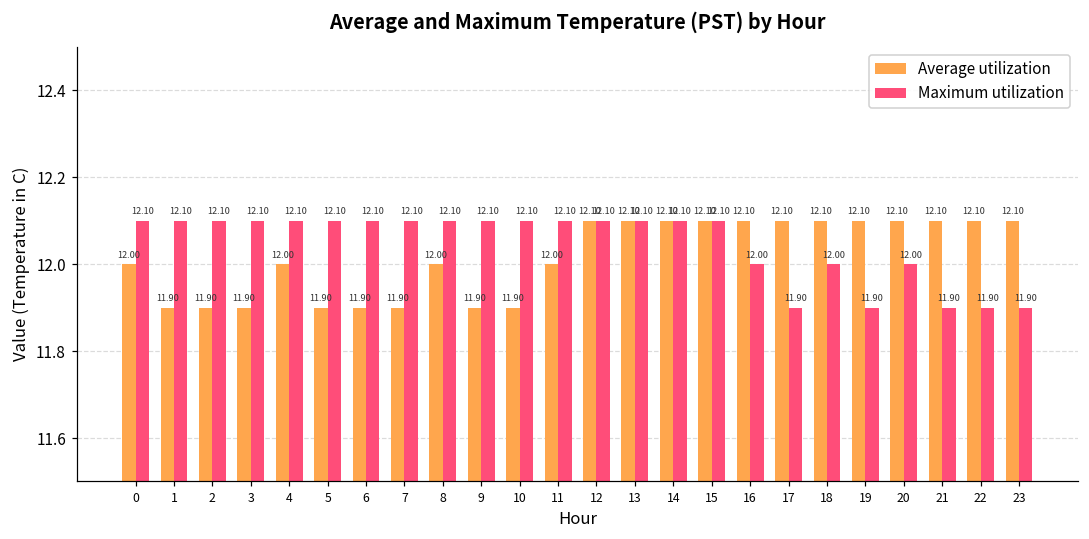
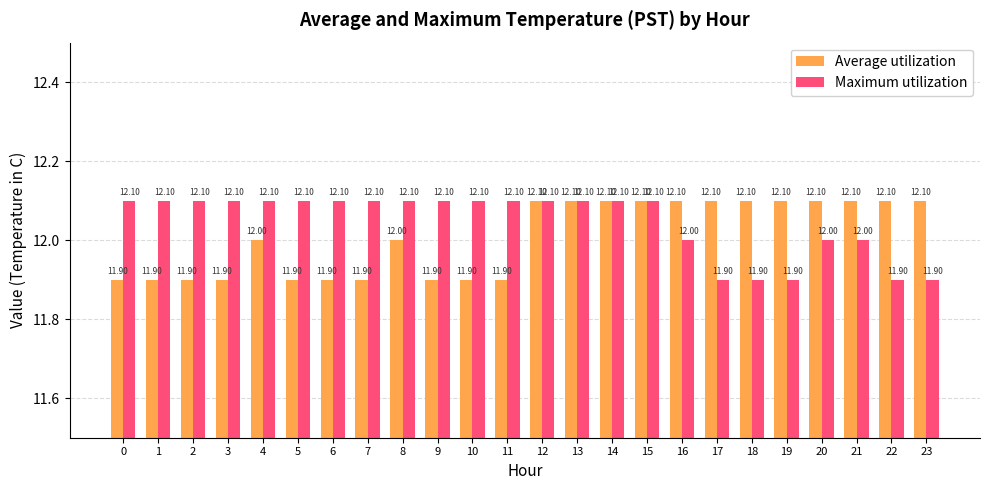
Average utilization, 0: 12.00 -> 11.90
Average utilization, 11: 12.00 -> 11.90
Maximum utilization, 18: 12.00 -> 11.90
Maximum utilization, 21: 11.90 -> 12.00
